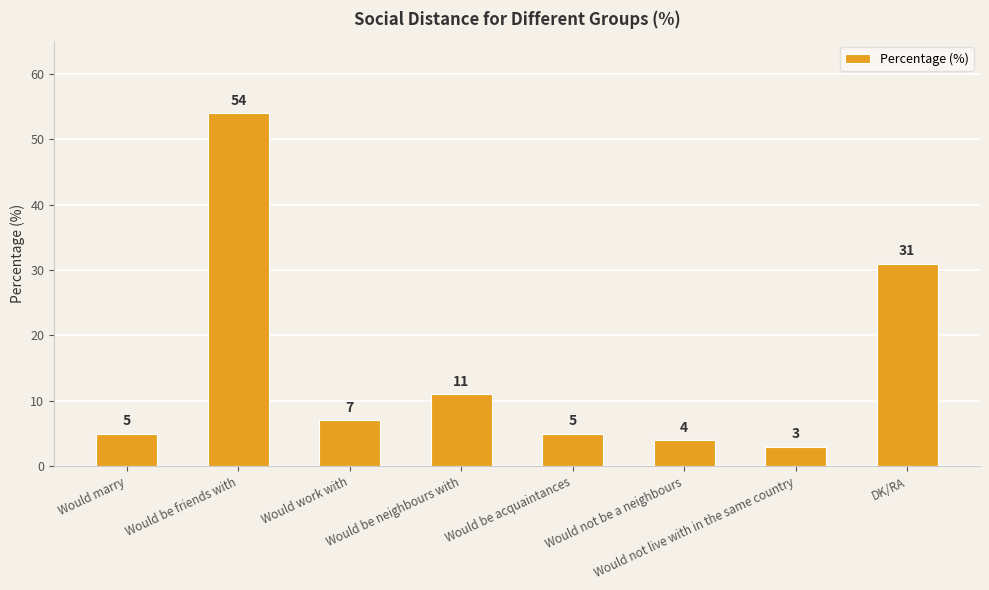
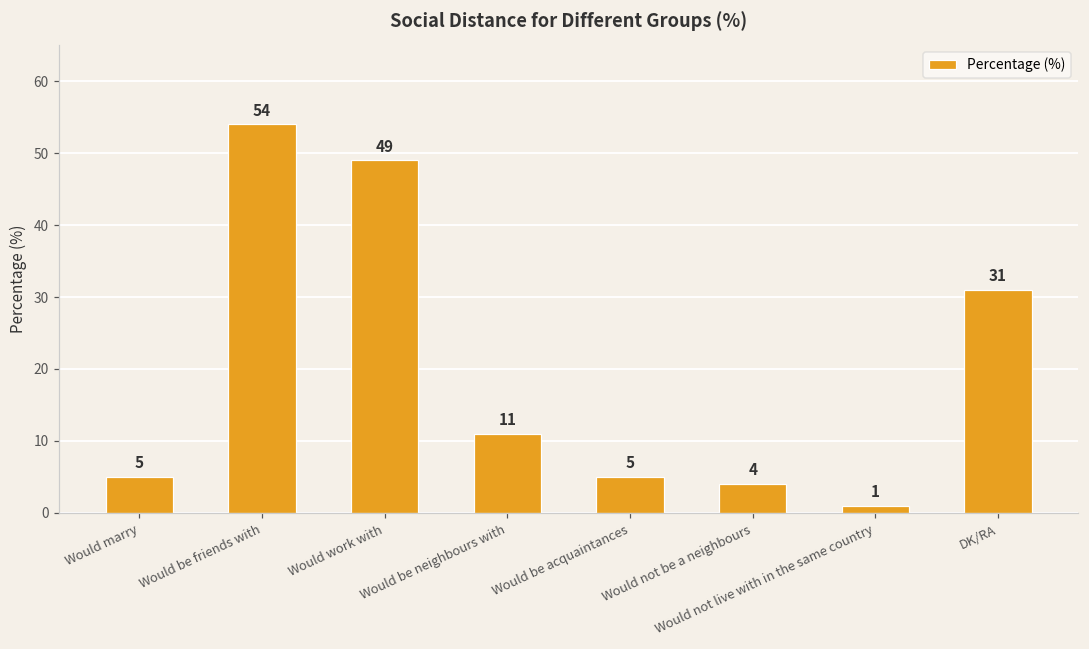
Would work with: 7 -> 49
Would not live with in the same country: 3 -> 1
